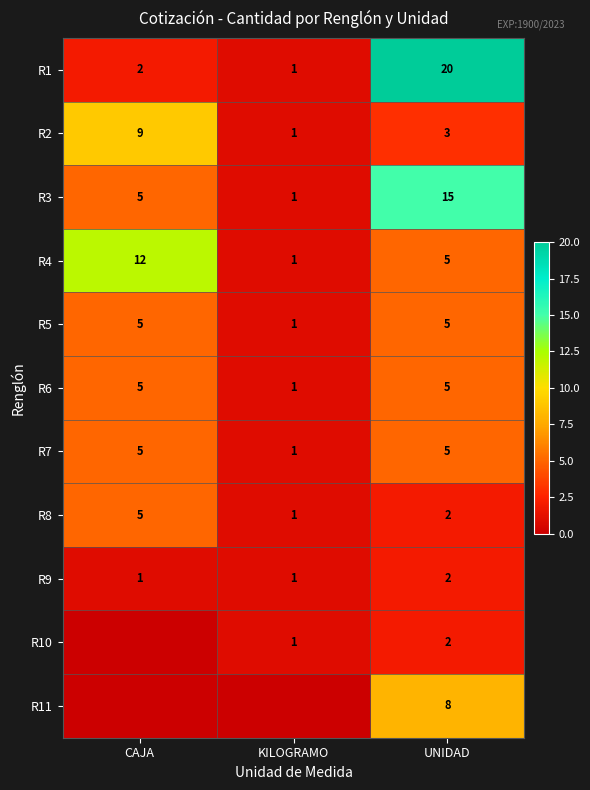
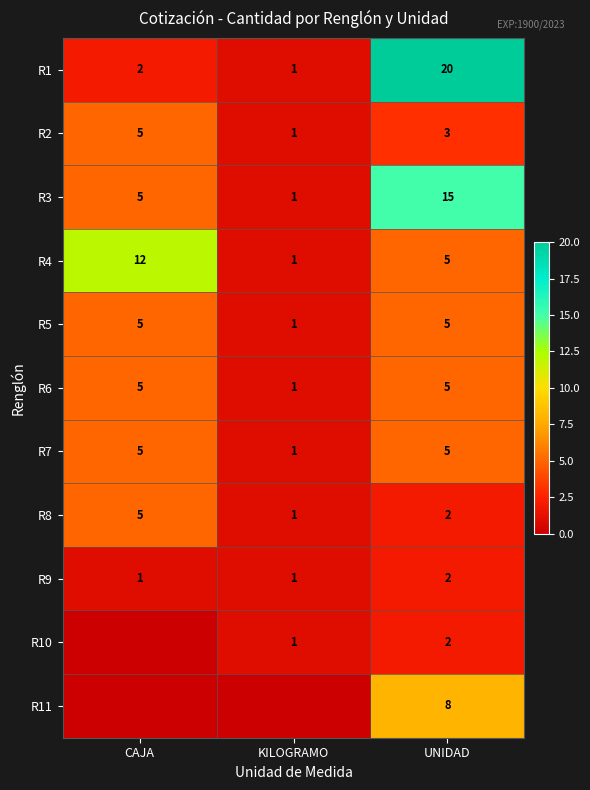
R2, CAJA: 9 -> 5
